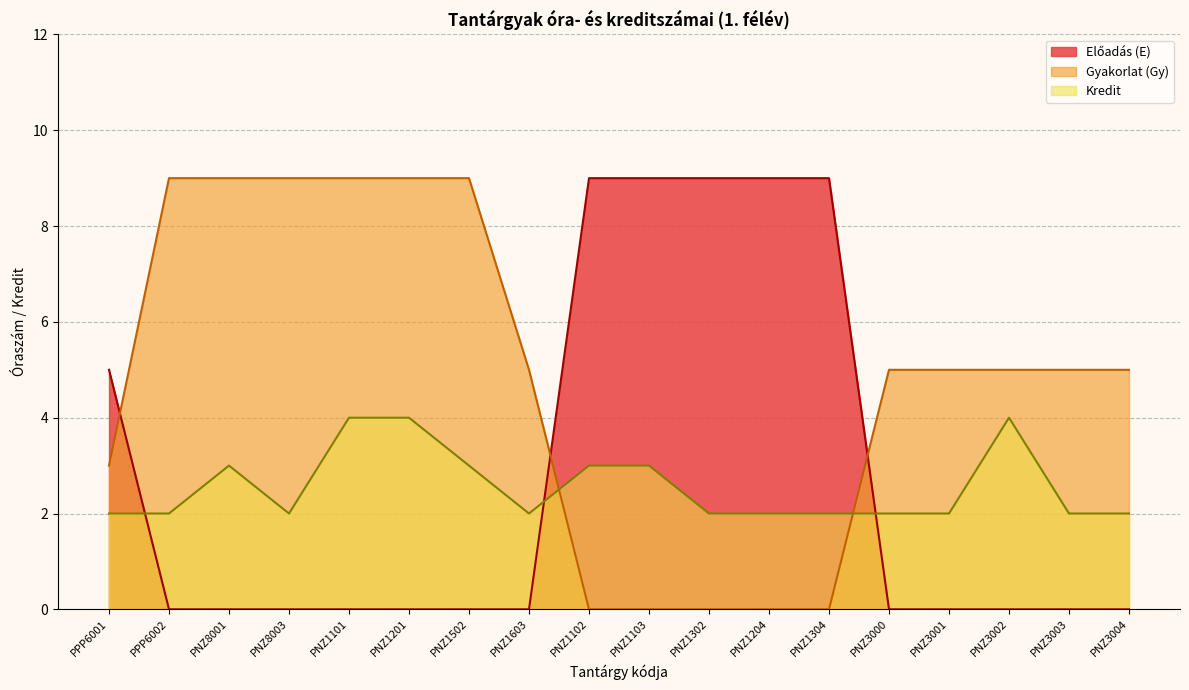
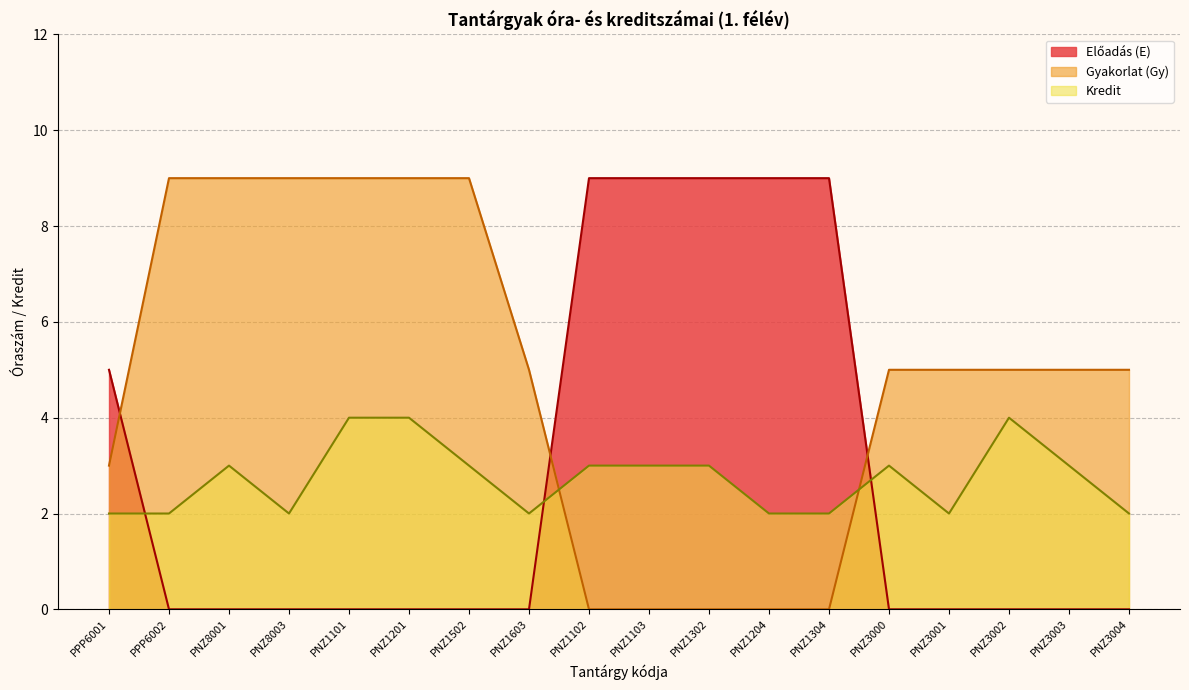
Kredit, PNZ1302: 2 -> 3
Kredit, PNZ3000: 2 -> 3
Kredit, PNZ3003: 2 -> 3
